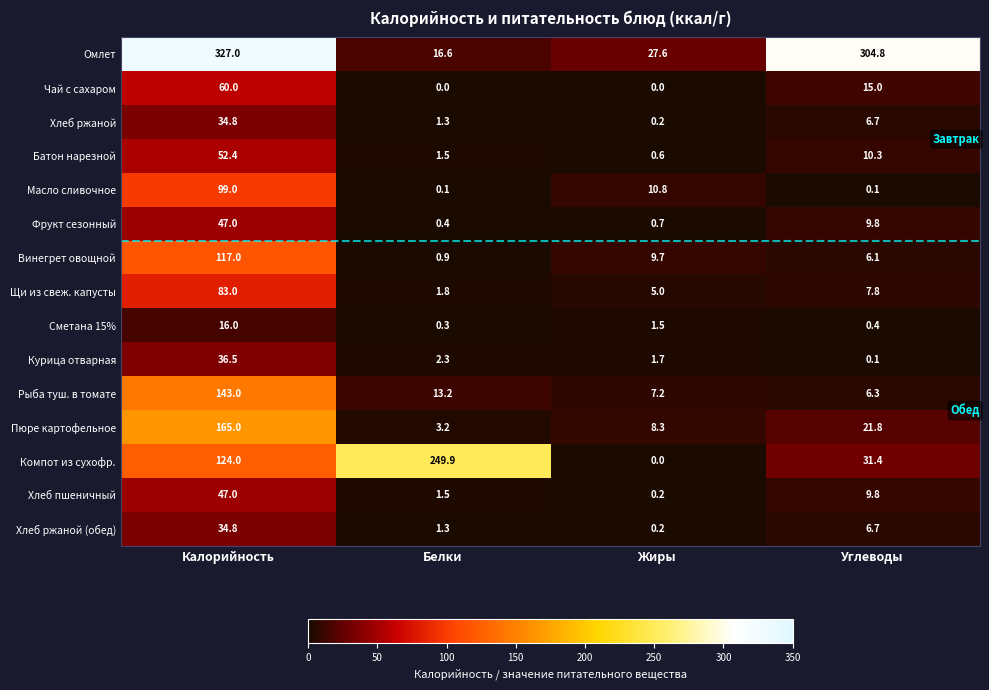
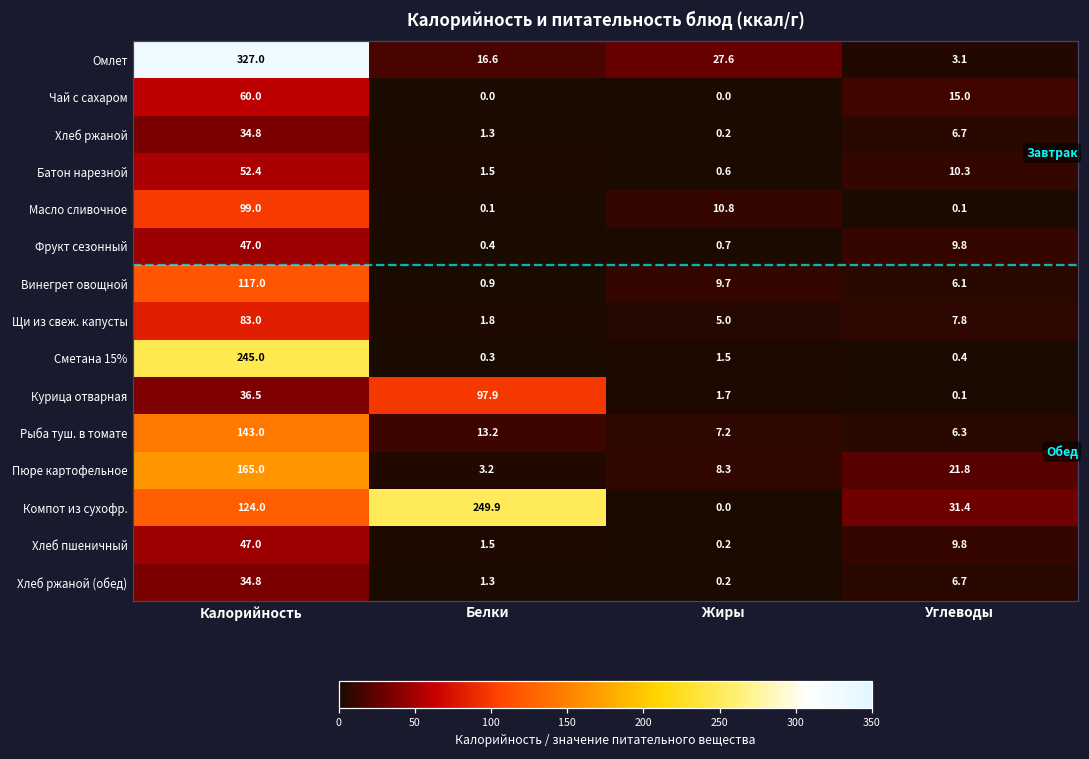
Омлет, Углеводы: 304.8 -> 3.1
Сметана 15%, Калорийность: 16.0 -> 245.0
Курица отварная, Белки: 2.3 -> 97.9
